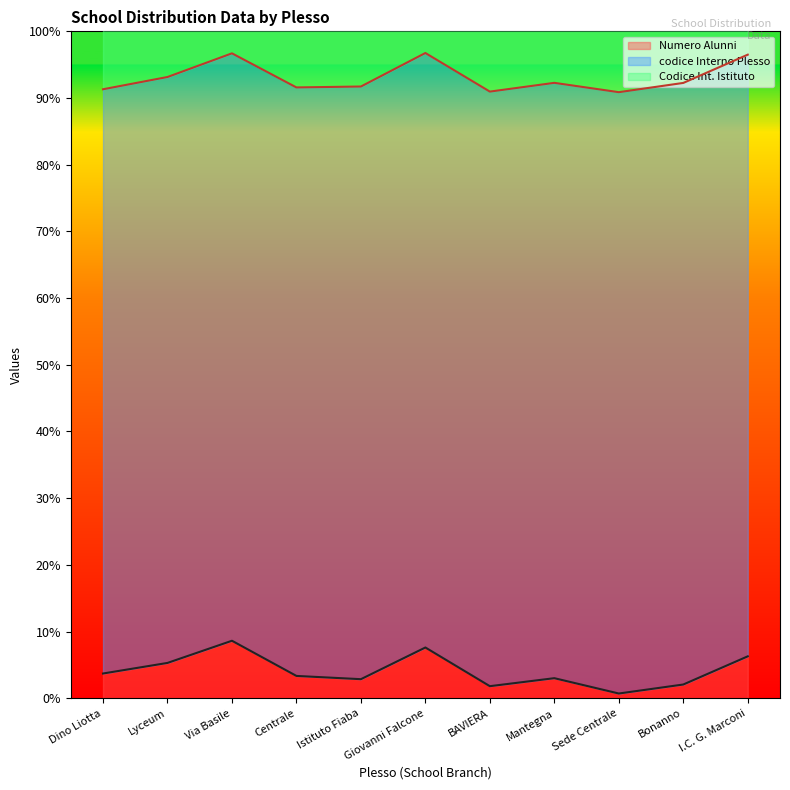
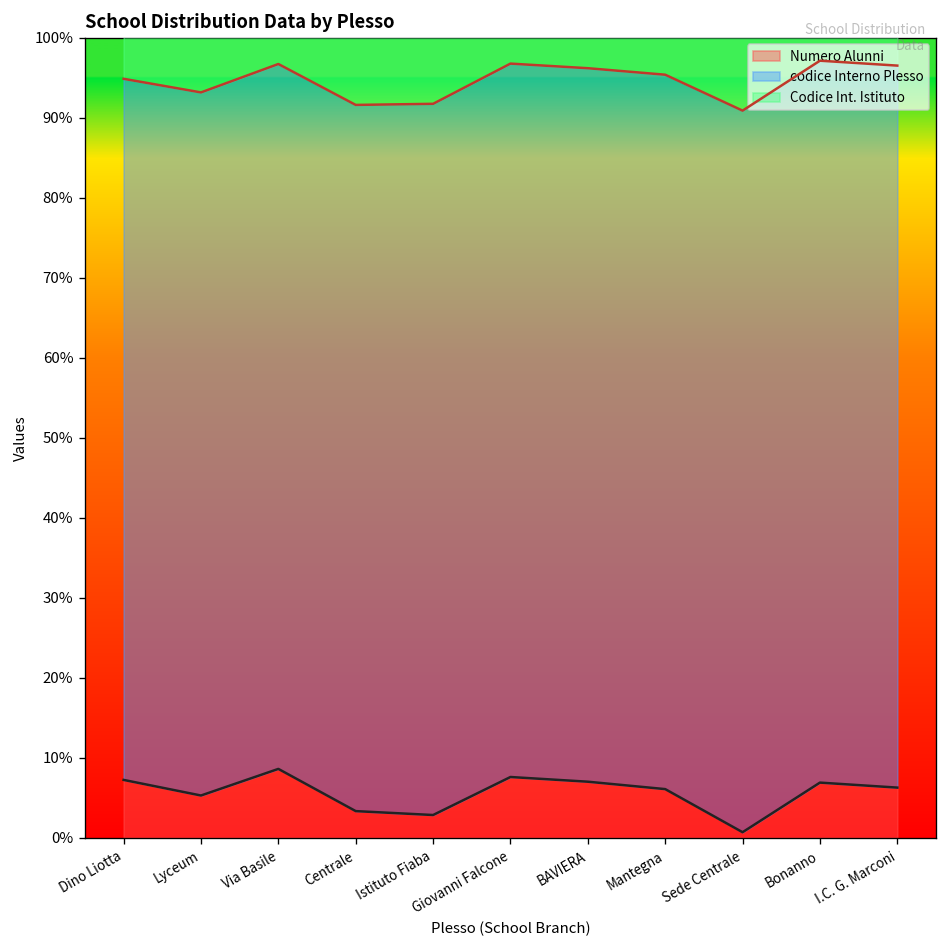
Numero Alunni, Dino Liotta: 4% -> 7%
Numero Alunni, BAVIERA: 2% -> 7%
Numero Alunni, Mantegna: 3% -> 6%
Numero Alunni, Bonanno: 2% -> 7%
